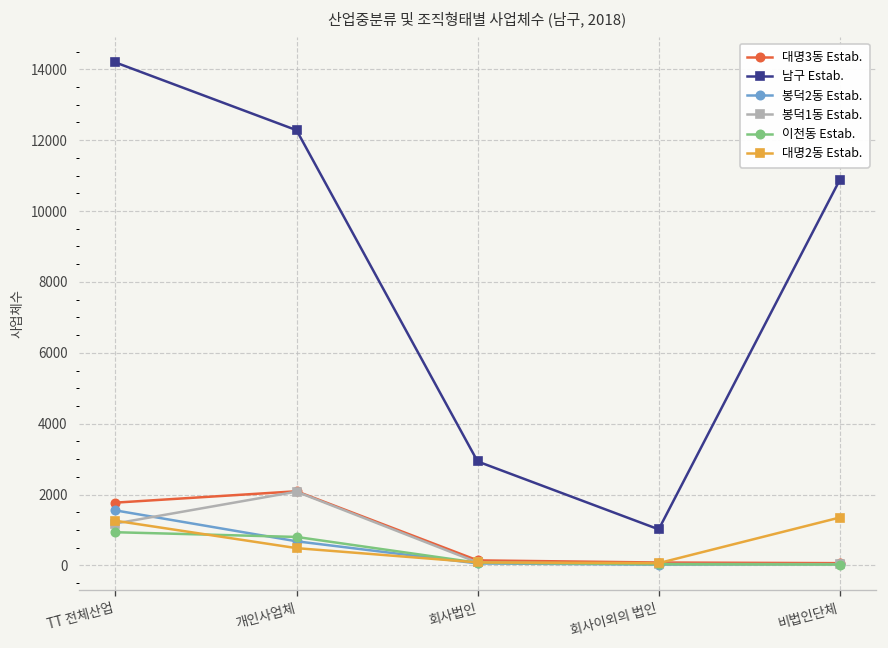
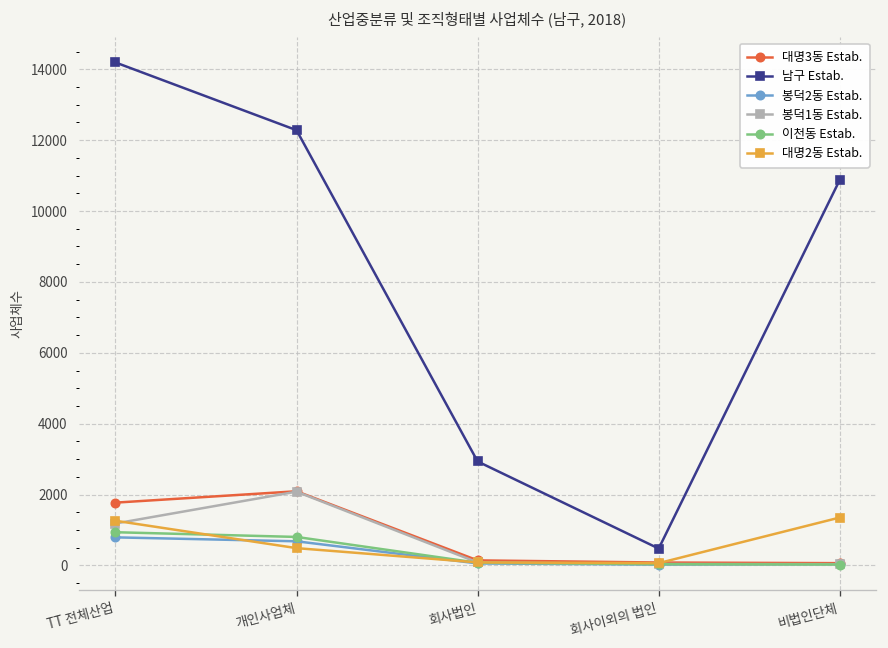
봉덕2동 Estab., TT 전체산업: 1600 -> 800
남구 Estab., 회사이외의 법인: 1000 -> 500
